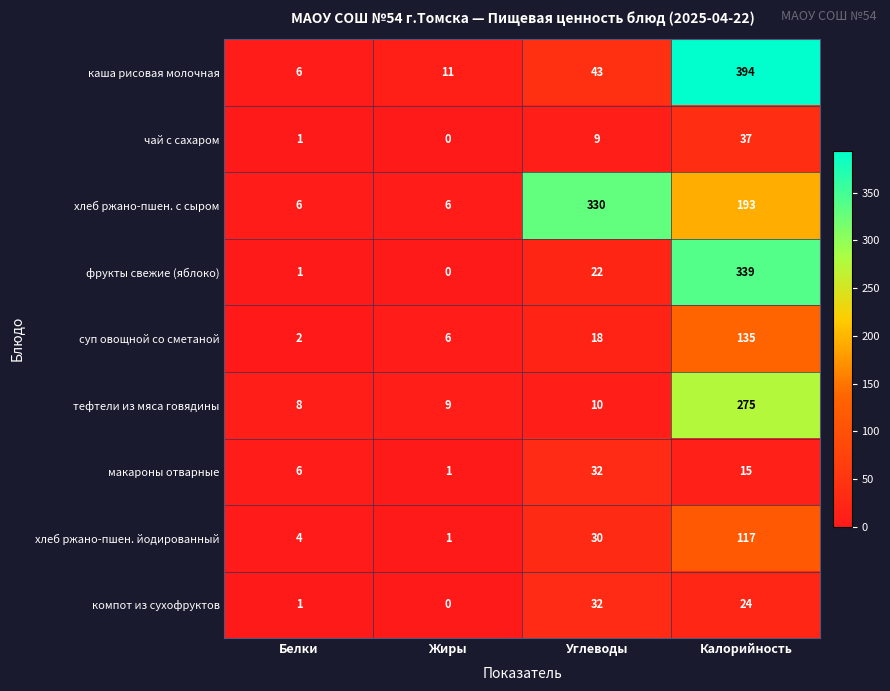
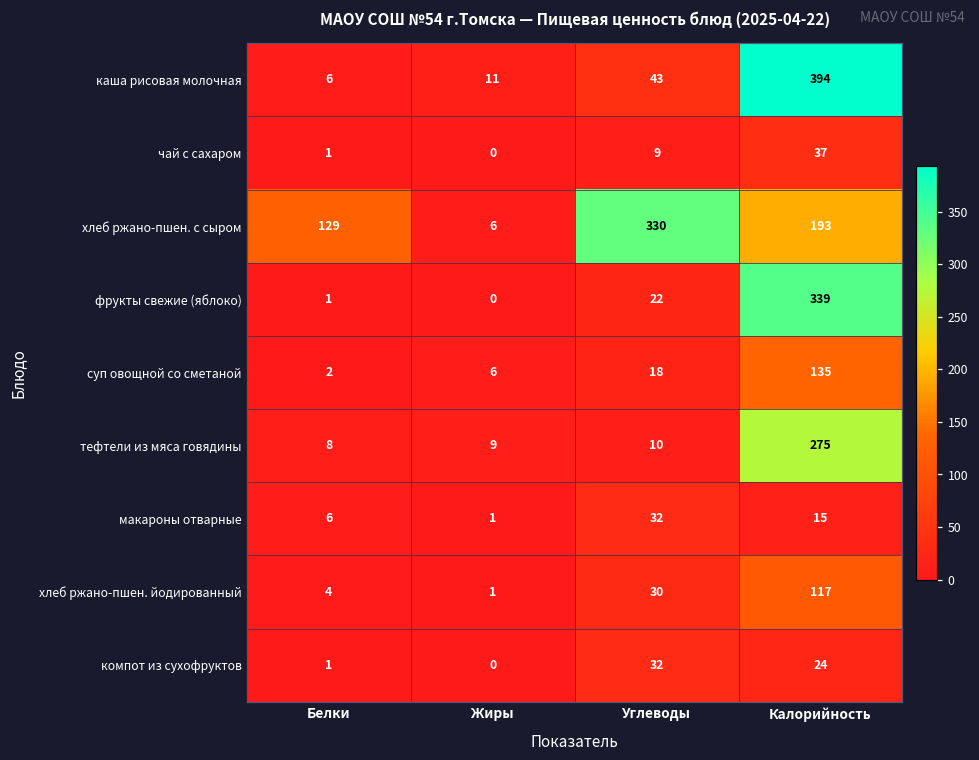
хлеб ржано-пшен. с сыром, Белки: 6 -> 129
